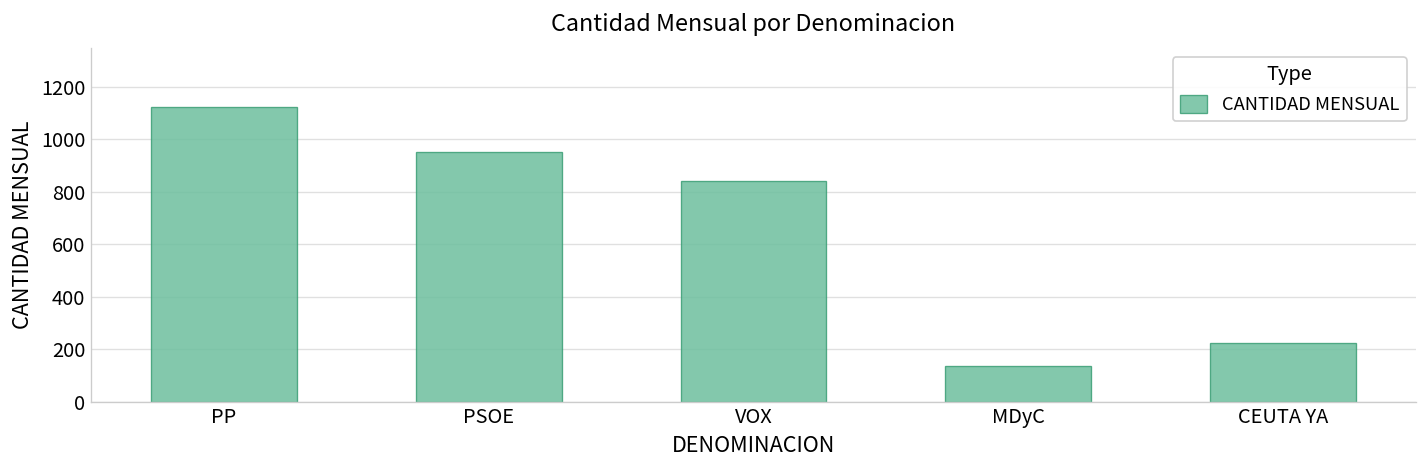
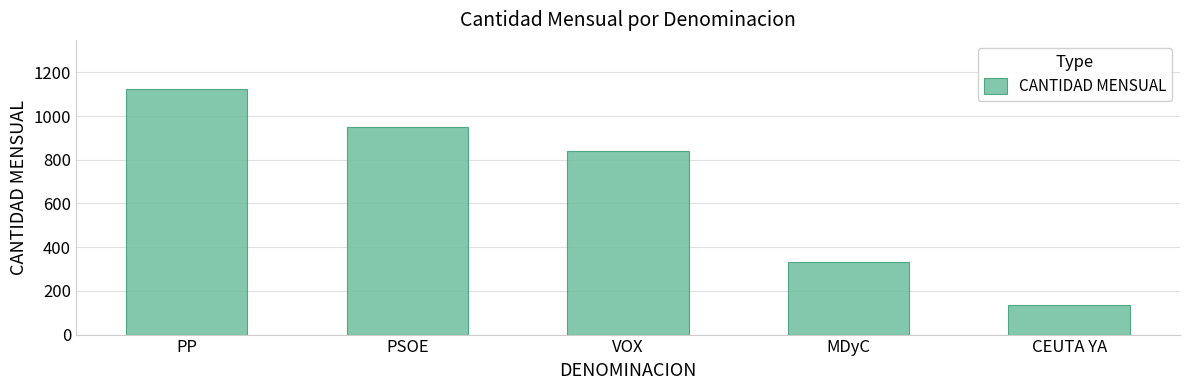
MDyC: 140 -> 330
CEUTA YA: 230 -> 140
